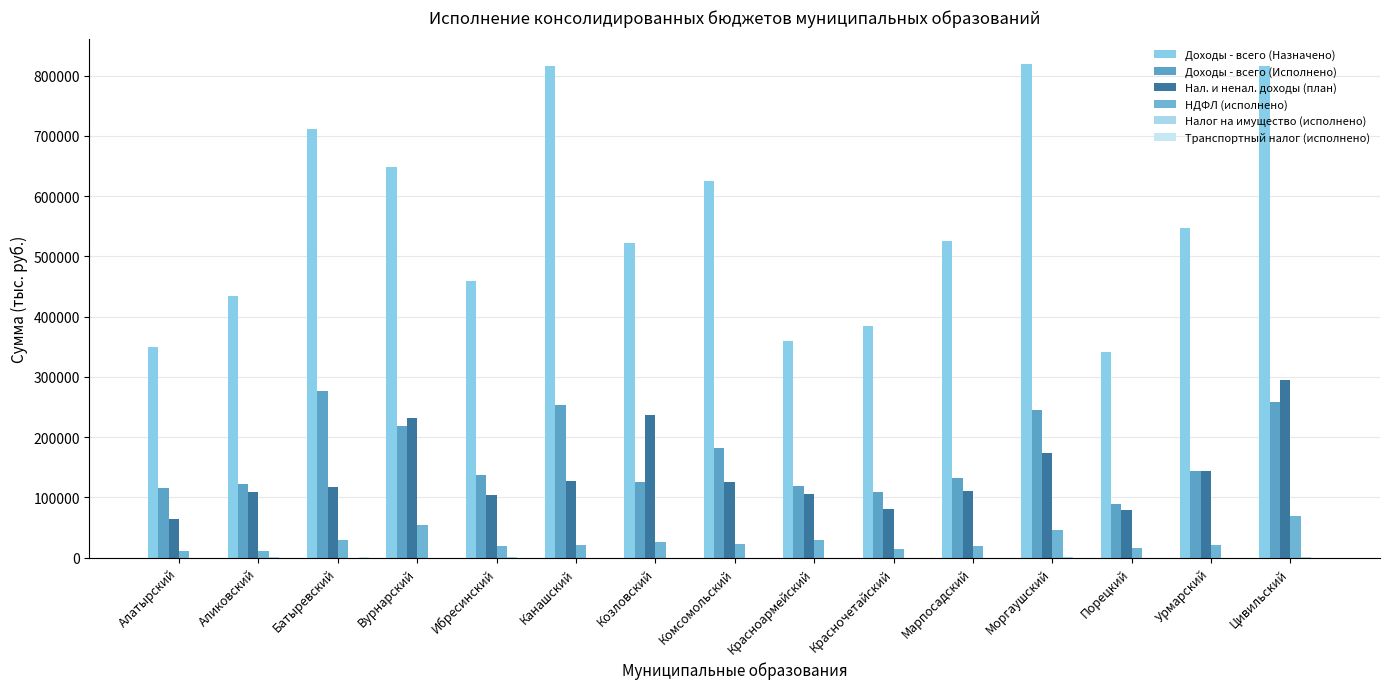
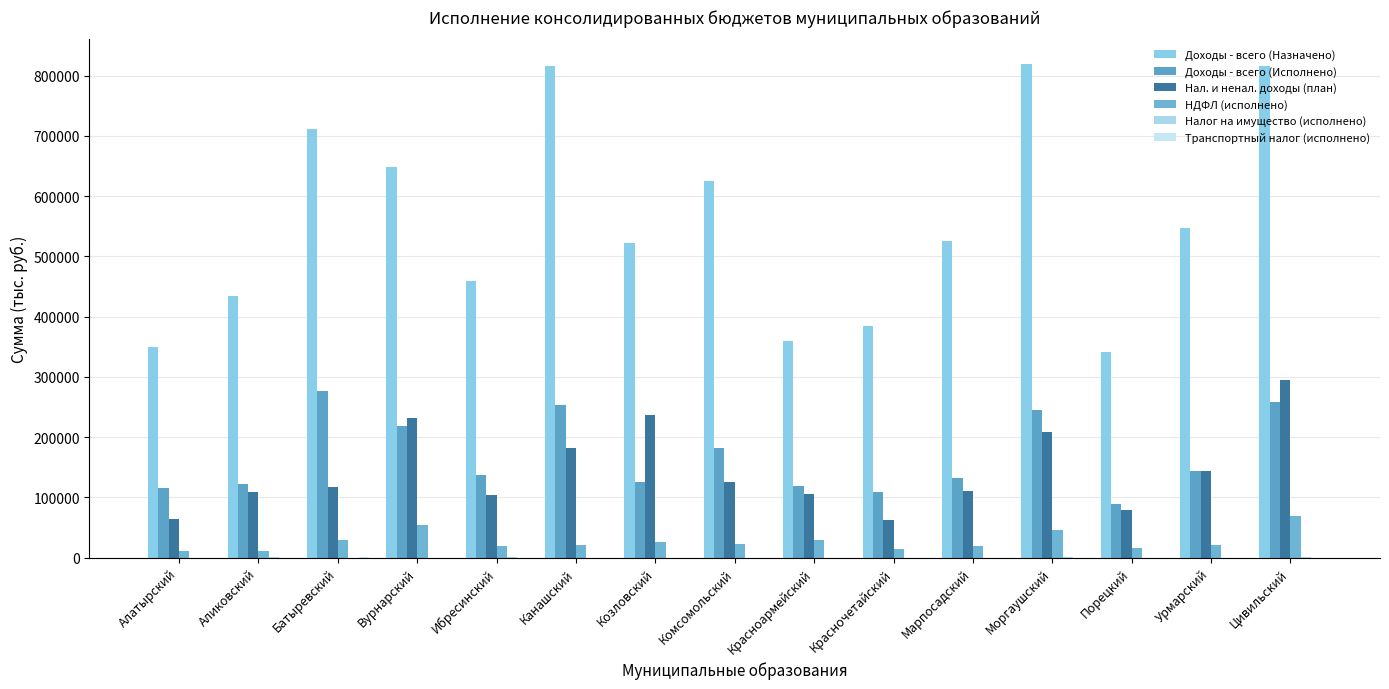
Нал. и ненал. доходы (план), Канашский: 130000 -> 180000
Нал. и ненал. доходы (план), Красночетайский: 80000 -> 60000
Нал. и ненал. доходы (план), Моргаушский: 170000 -> 210000
